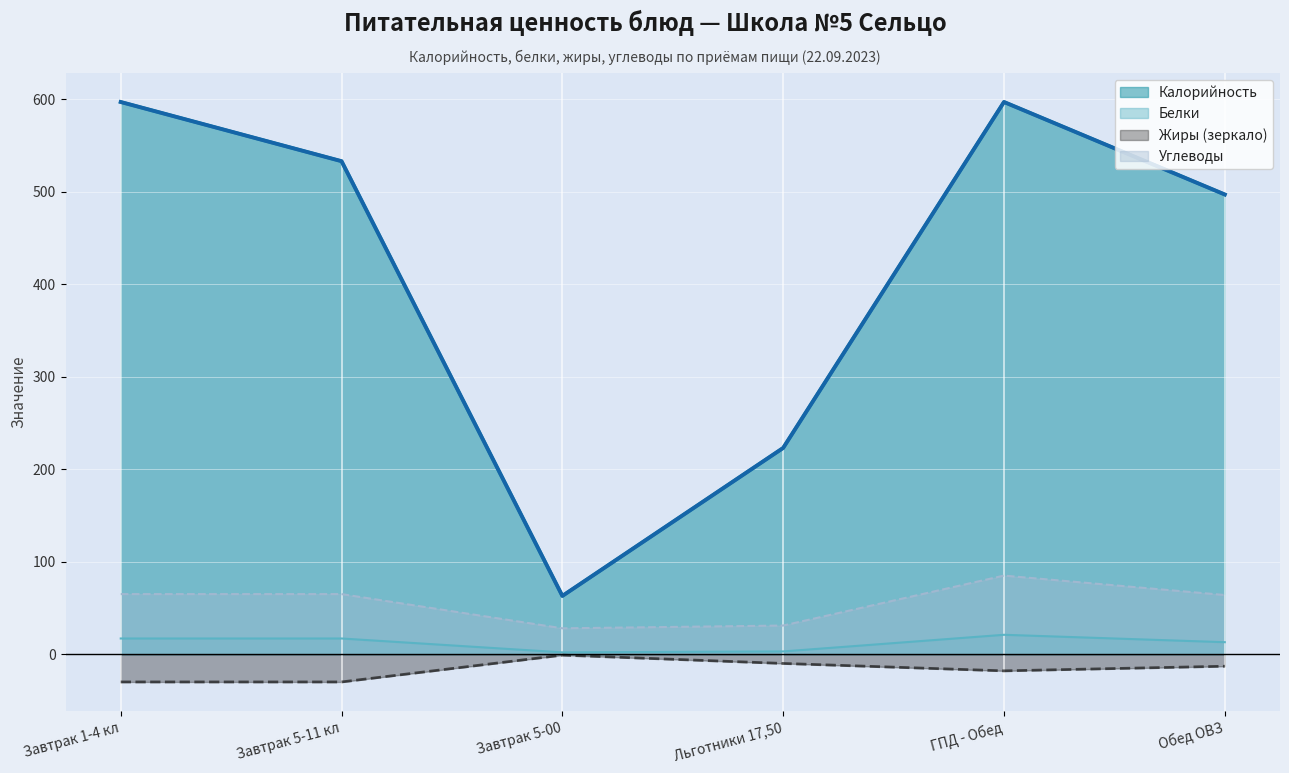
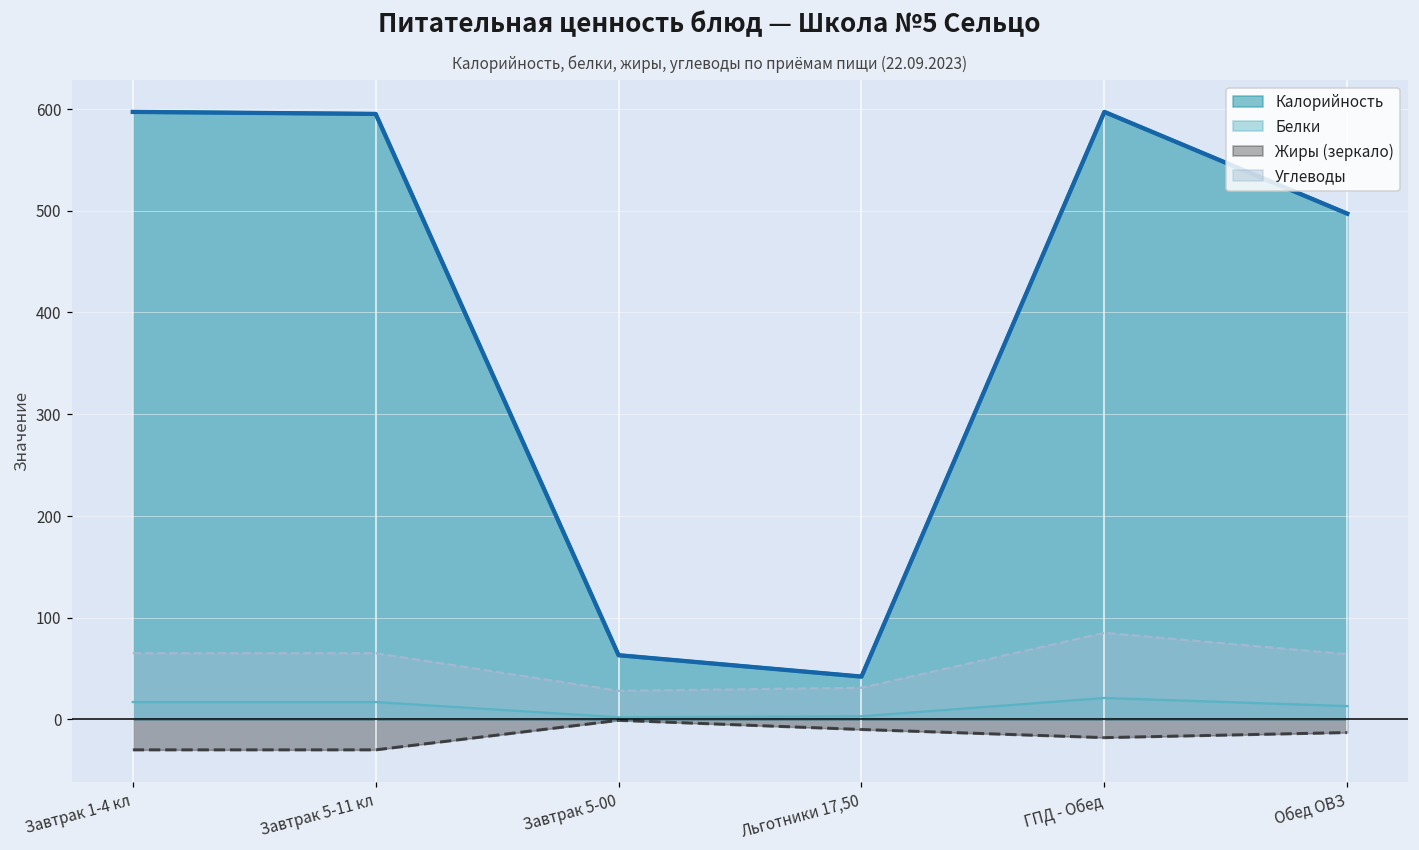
Калорийность, Завтрак 5-11 кл: 530 -> 600
Калорийность, Льготники 17,50: 220 -> 40
